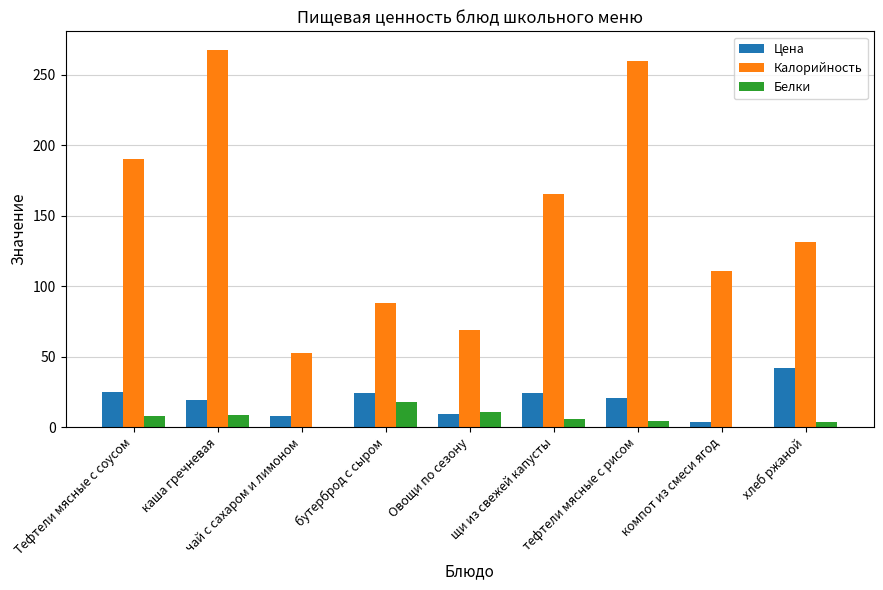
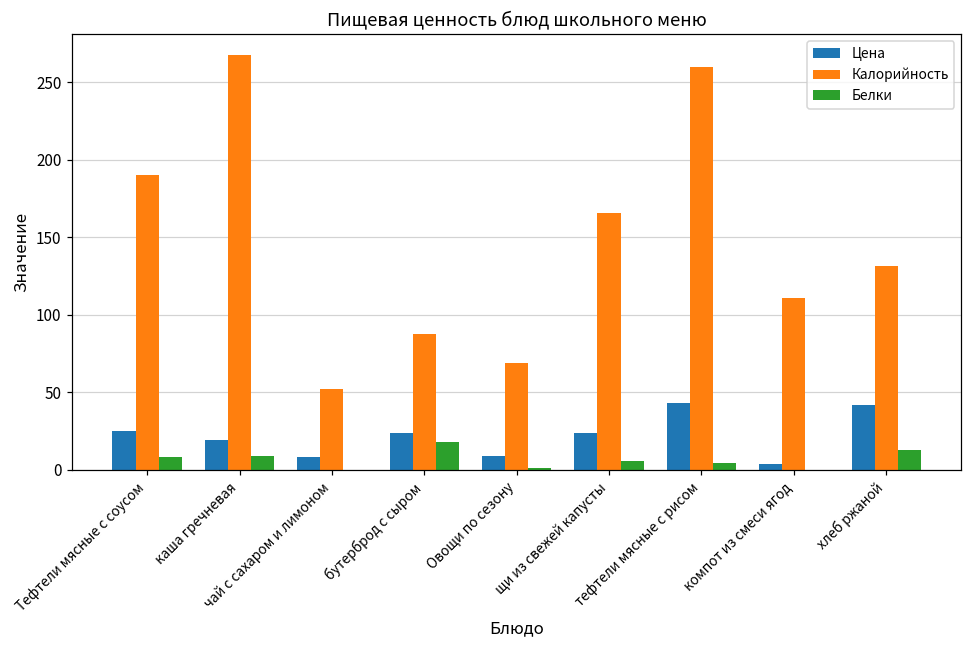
Белки, Овощи по сезону: 11 -> 1
Цена, тефтели мясные с рисом: 21 -> 43
Белки, хлеб ржаной: 4 -> 13
